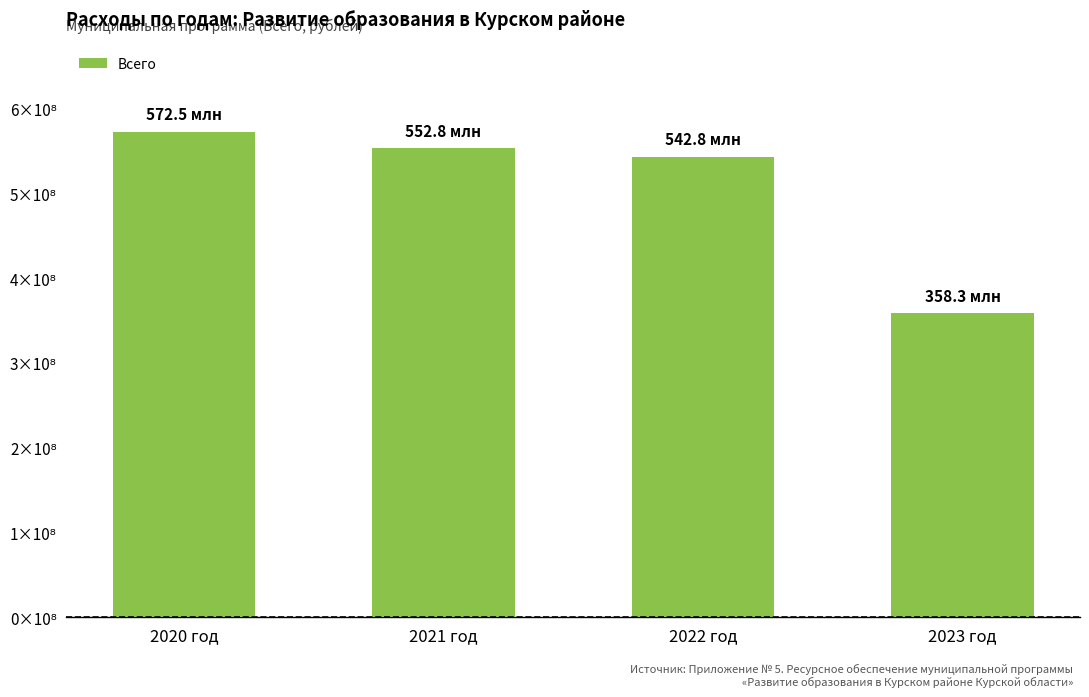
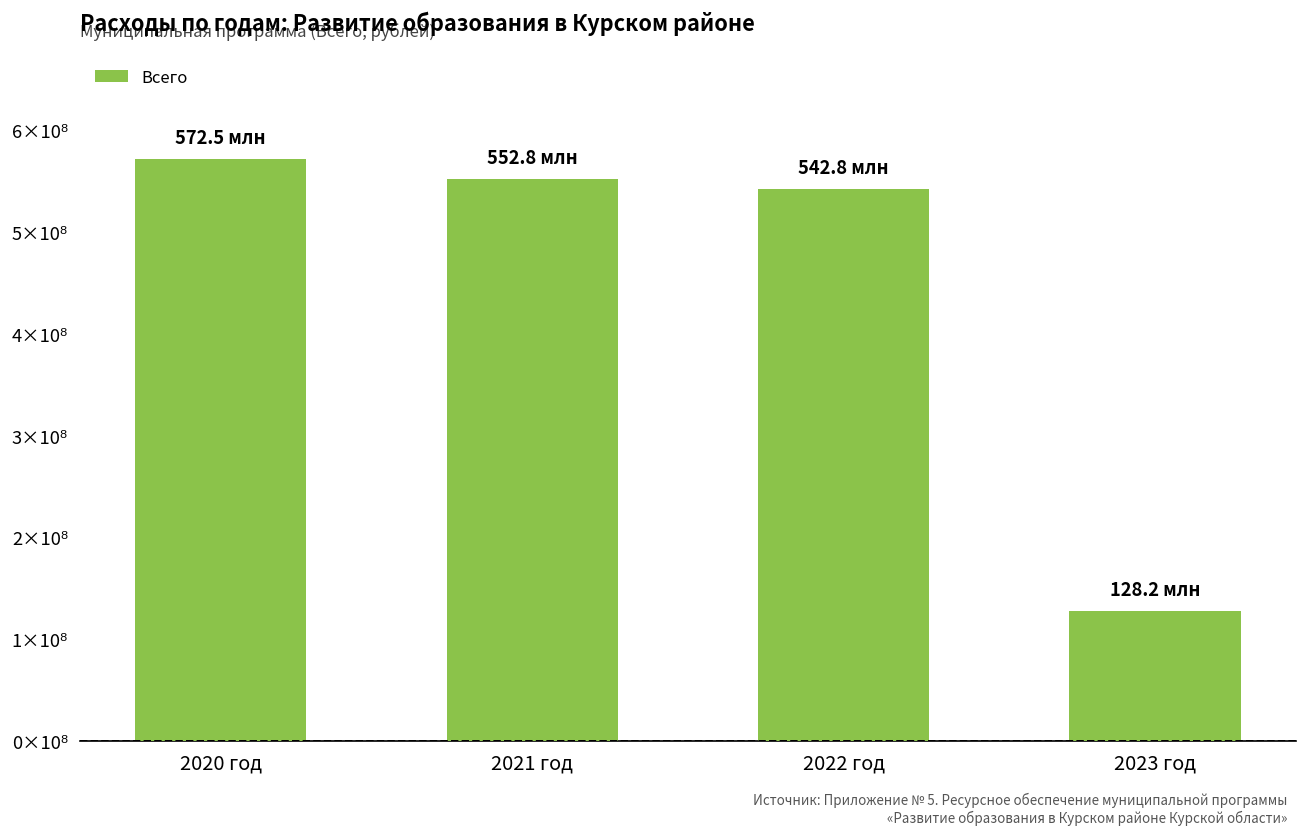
2023 год: 358.3 -> 128.2
